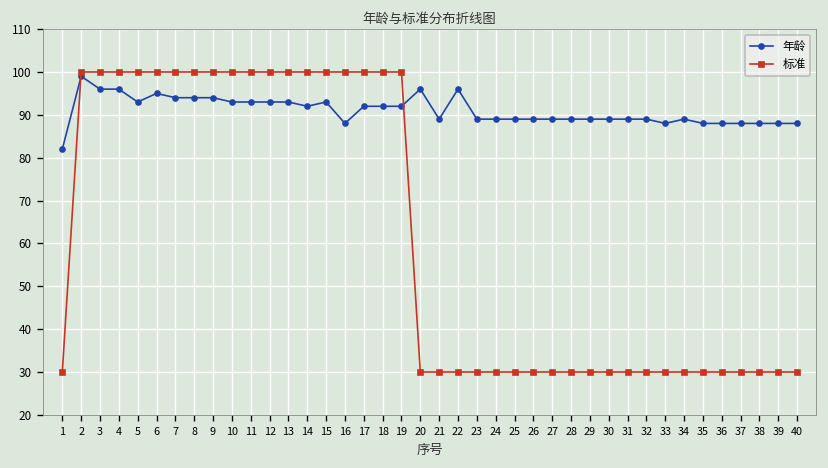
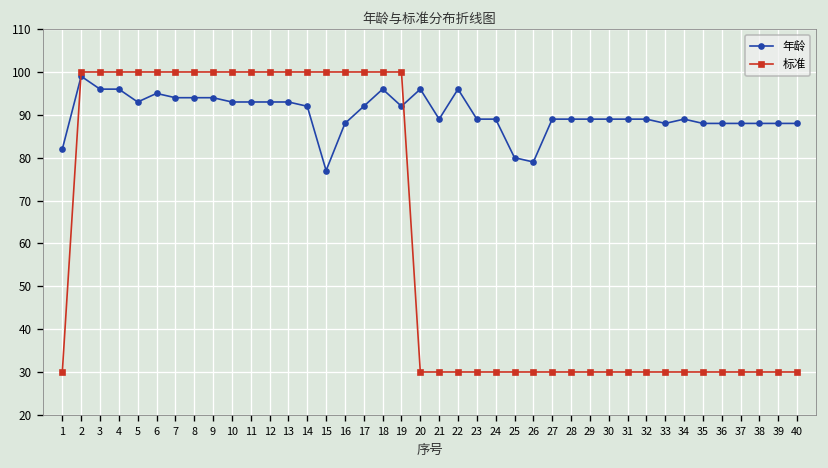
年龄, 15: 93 -> 77
年龄, 18: 92 -> 96
年龄, 25: 89 -> 80
年龄, 26: 89 -> 79
